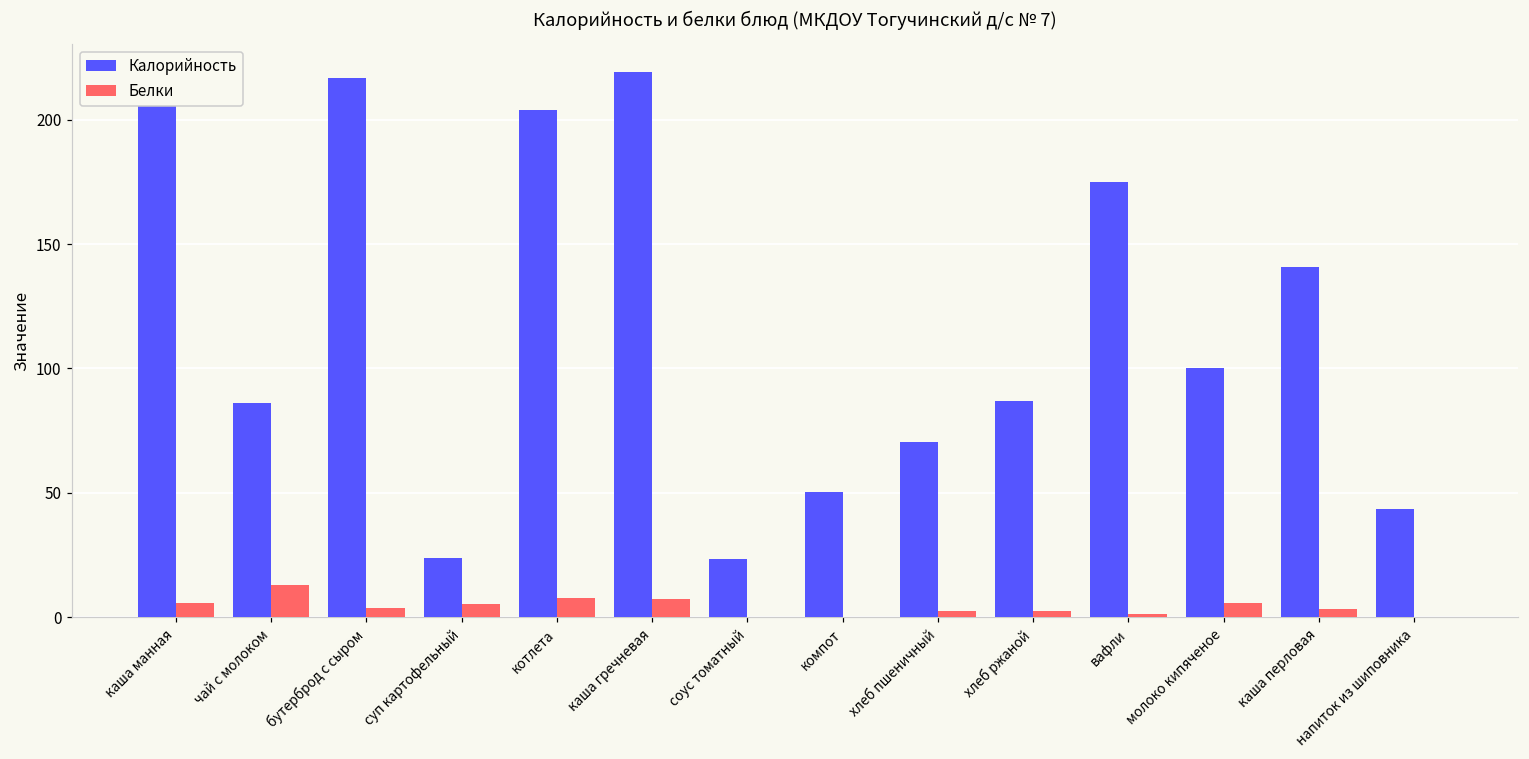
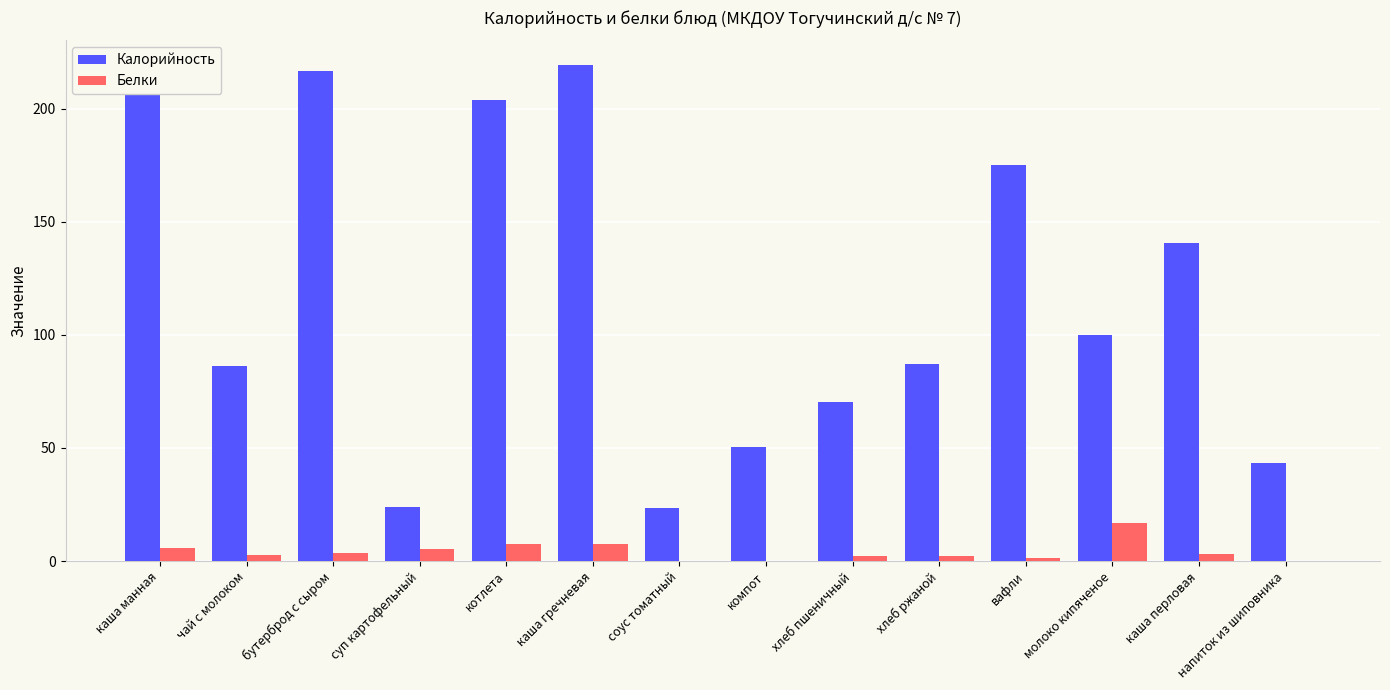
Белки, чай с молоком: 13 -> 3
Белки, молоко кипяченое: 6 -> 17
